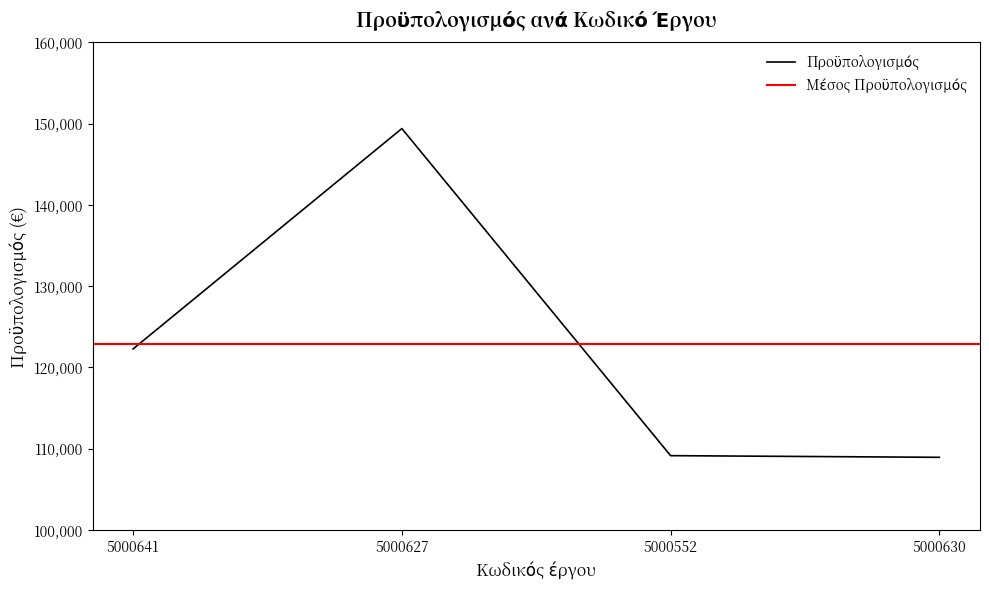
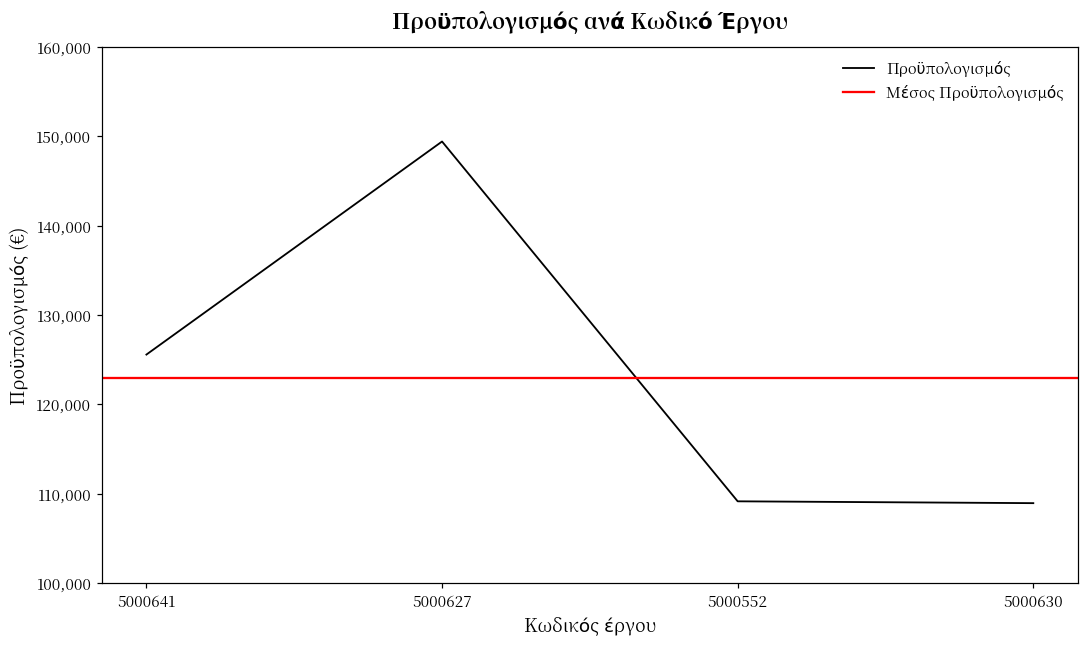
5000641: 122,000 -> 126,000
